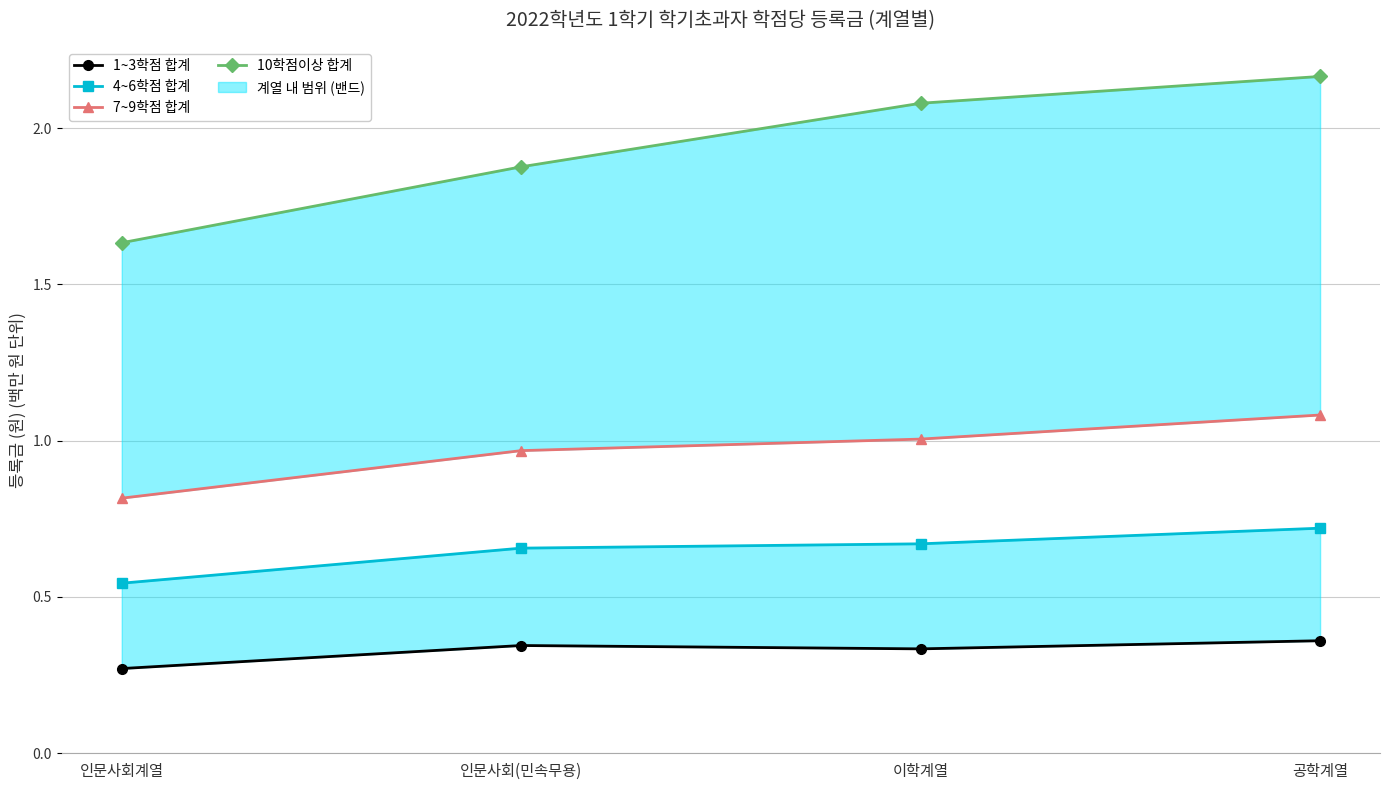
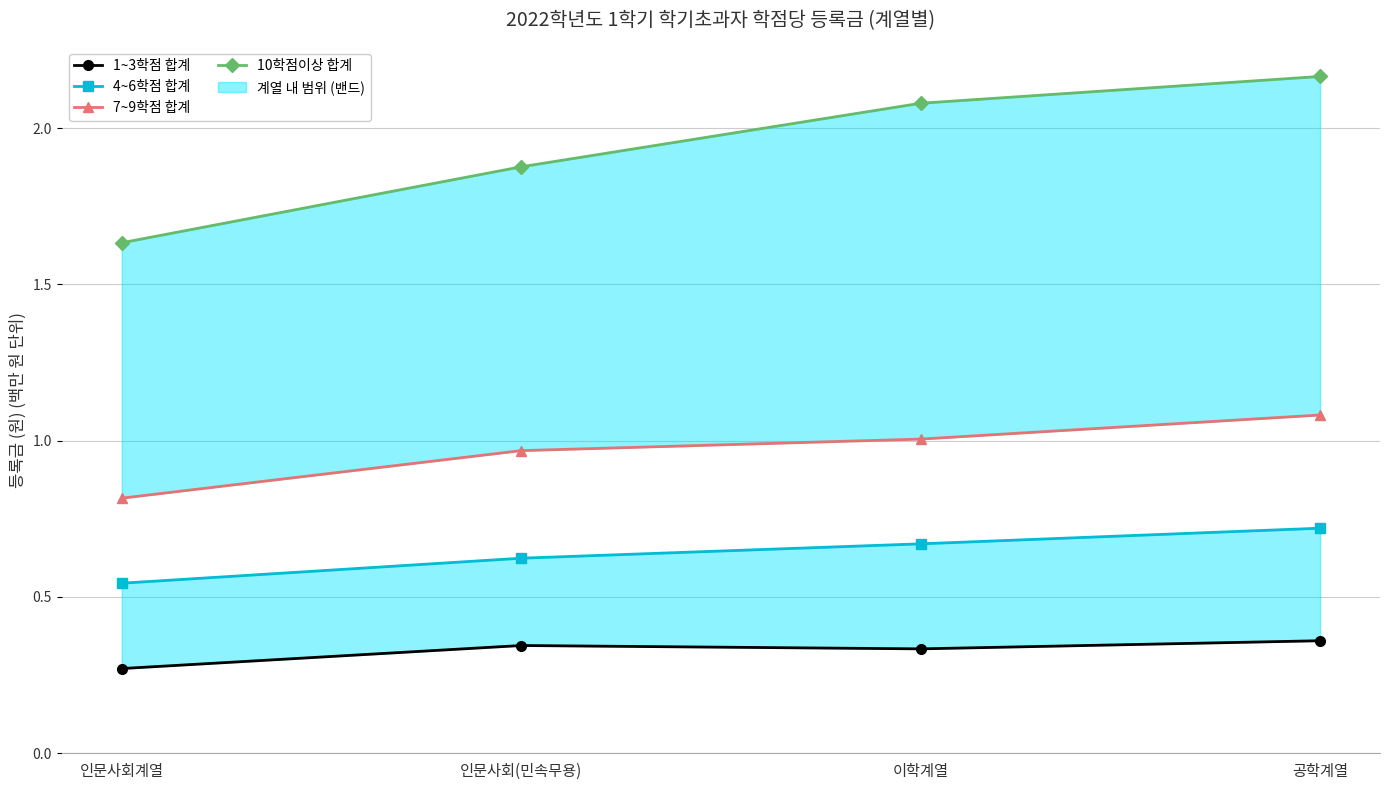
4~6학점 합계, 인문사회(민속무용): 0.66 -> 0.62
